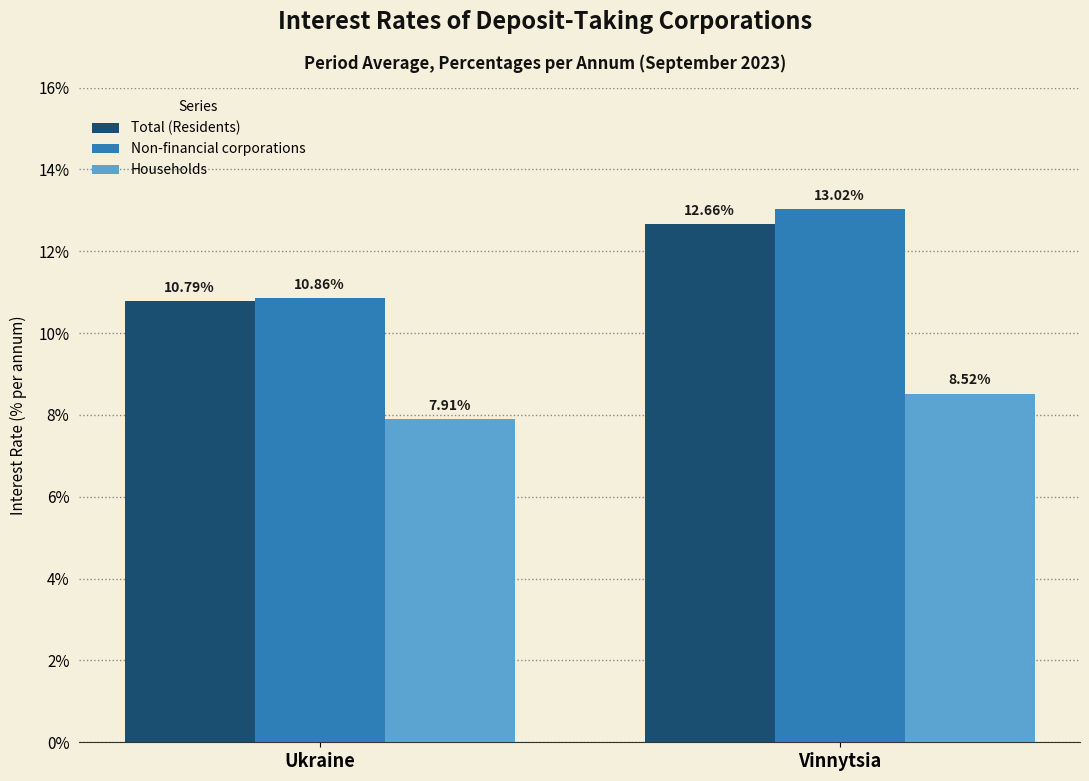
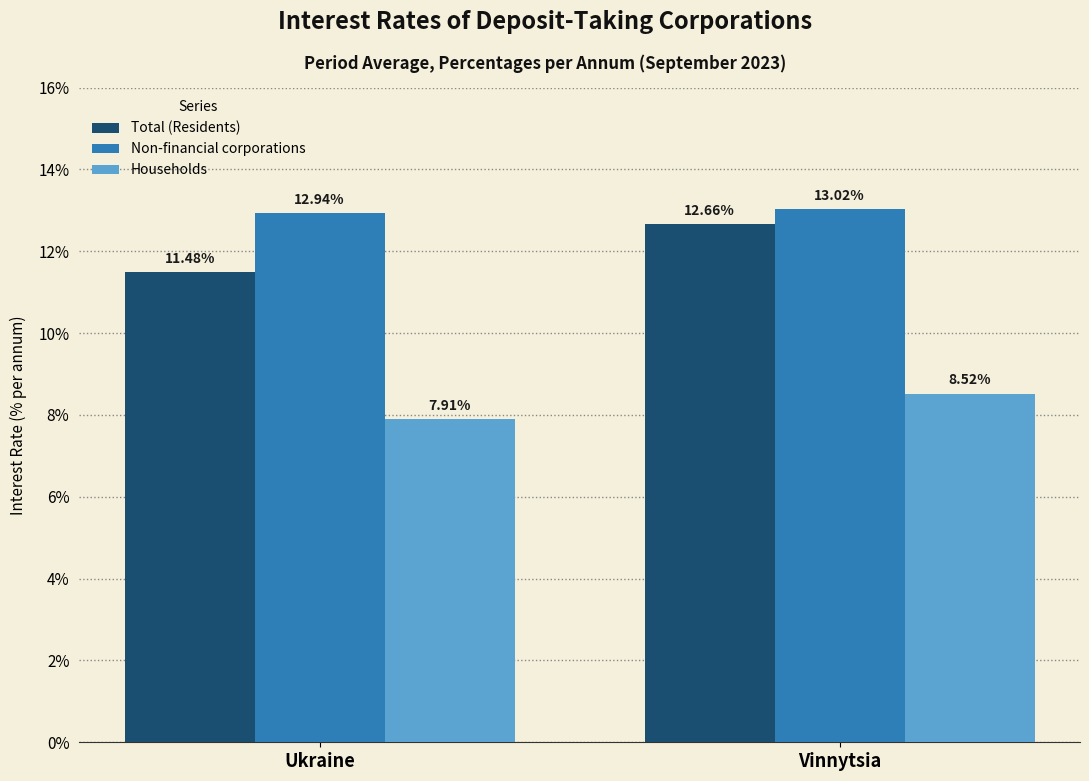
Total (Residents), Ukraine: 10.79% -> 11.48%
Non-financial corporations, Ukraine: 10.86% -> 12.94%
